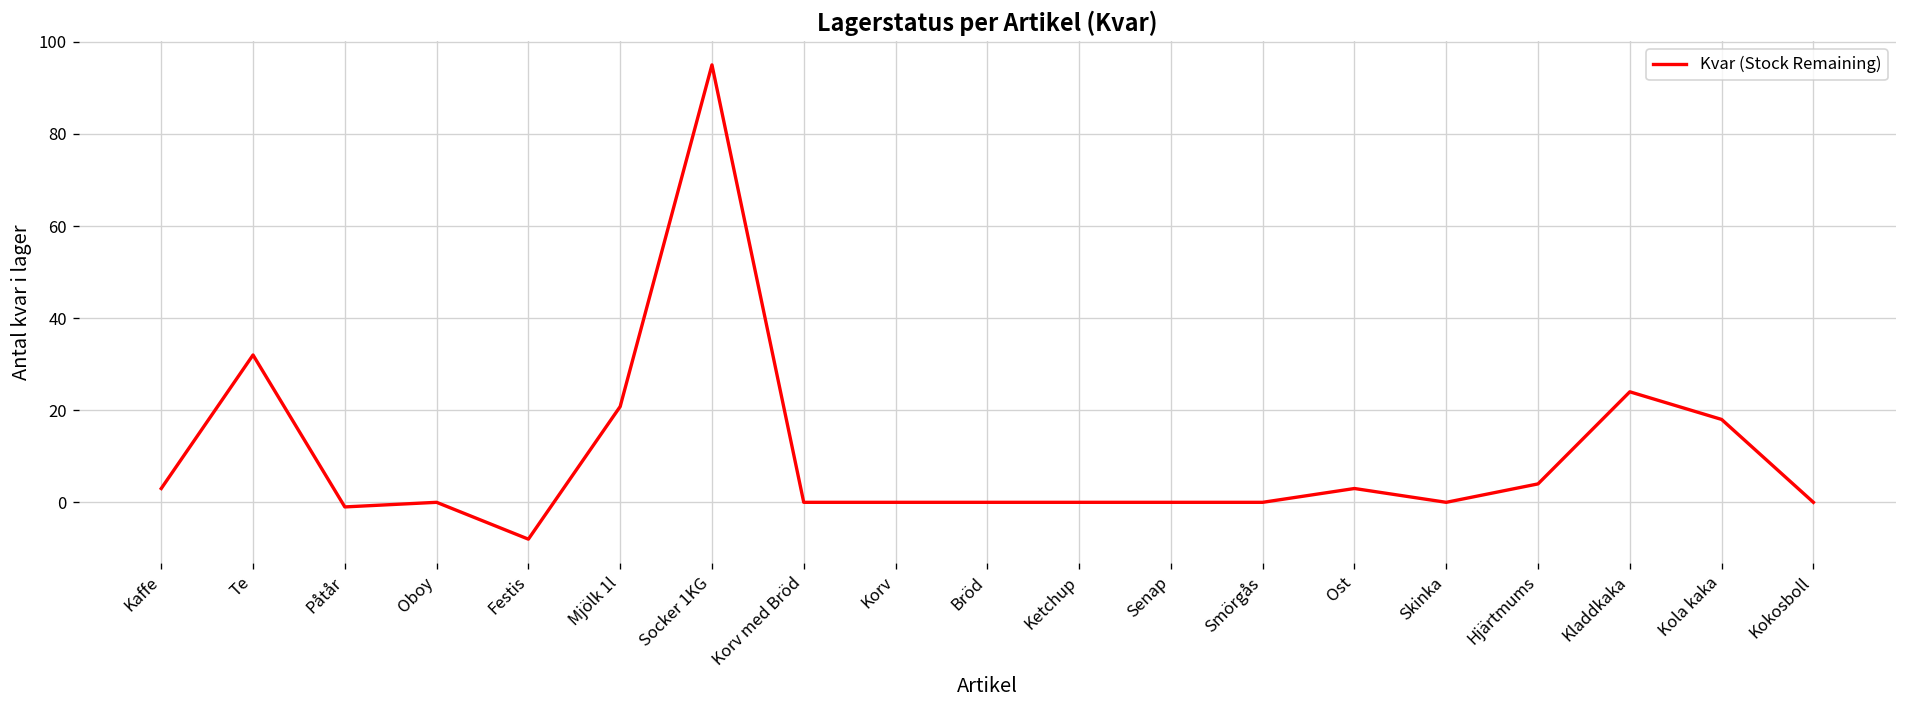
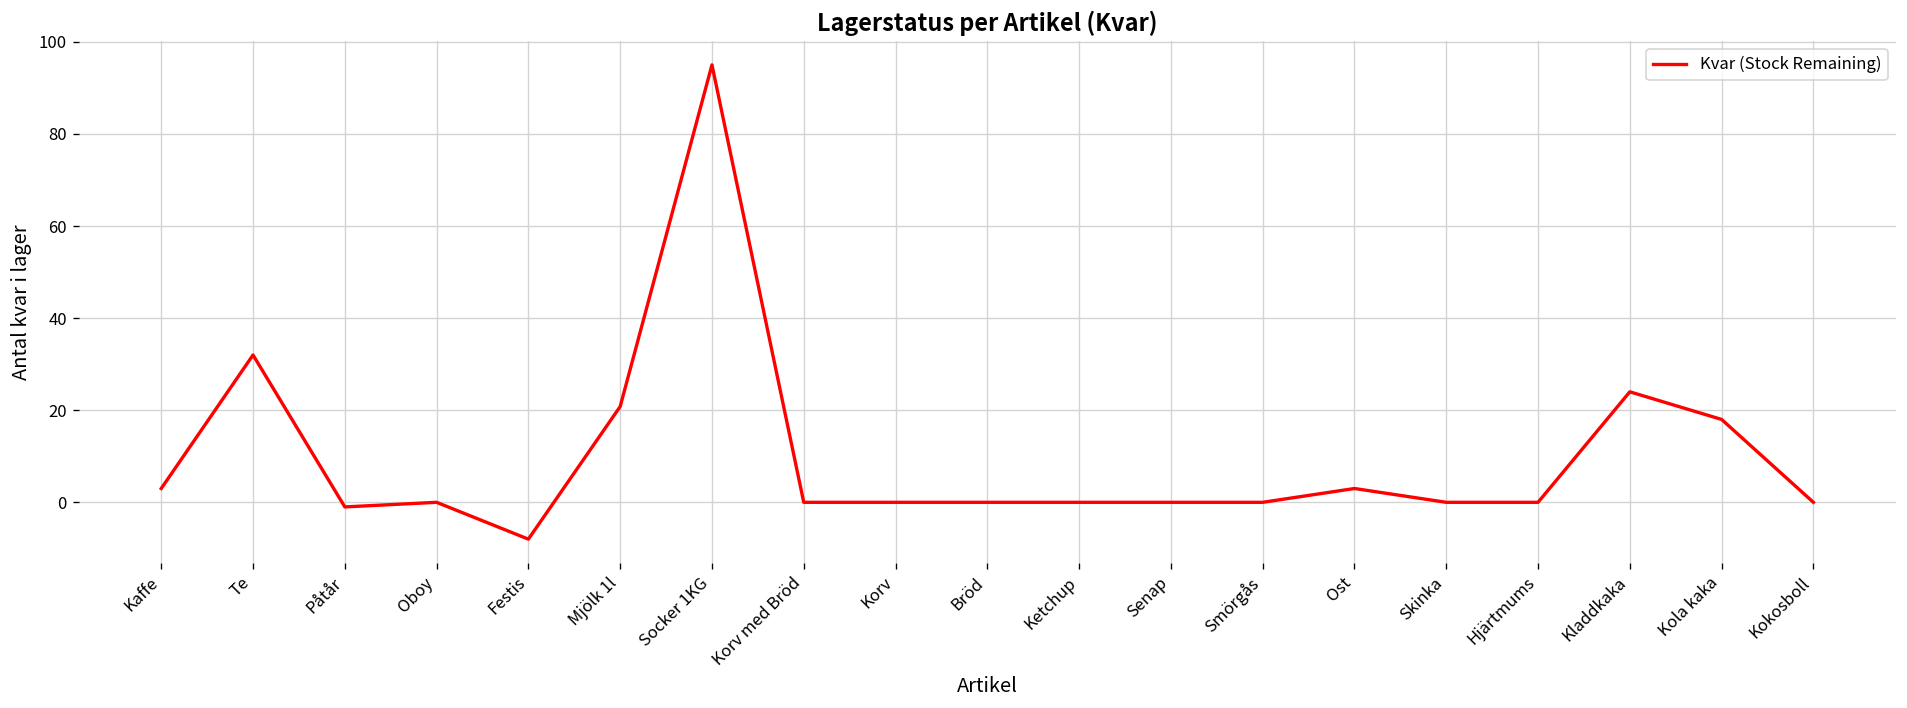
Hjärtmums: 4 -> 0
